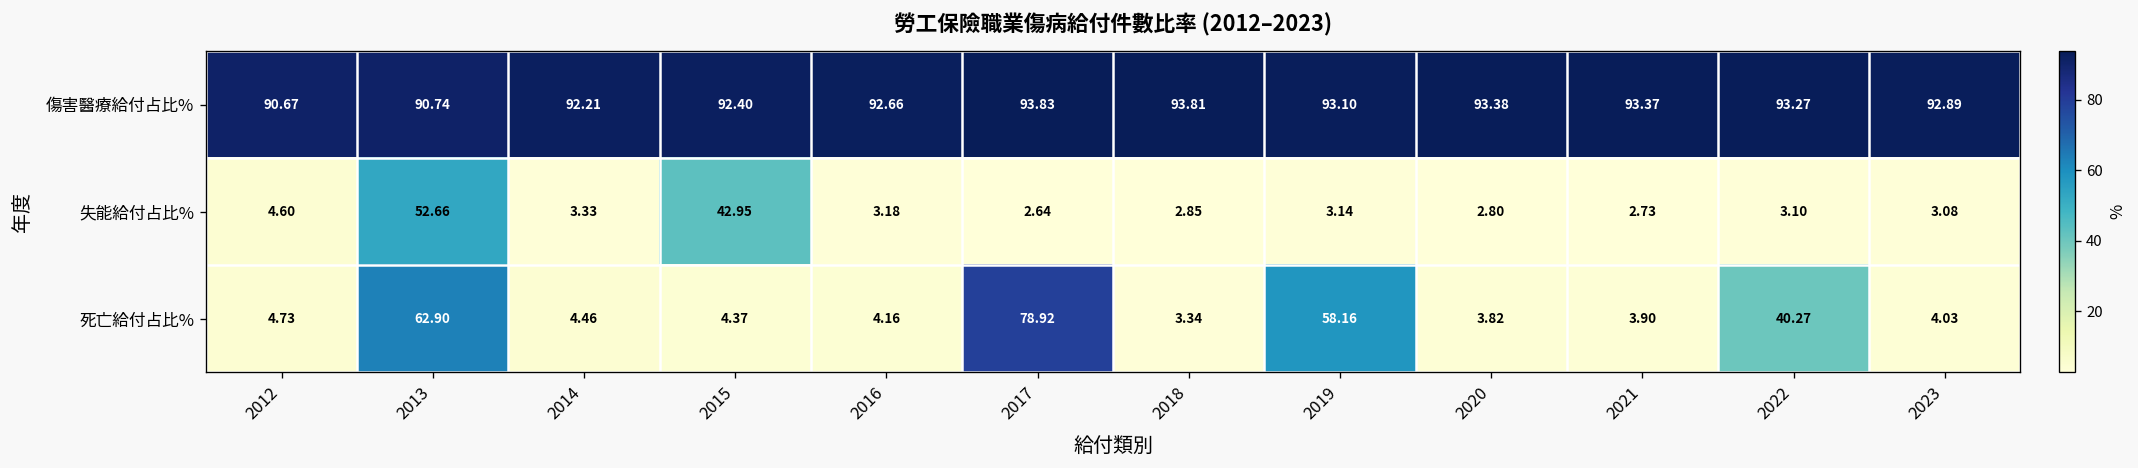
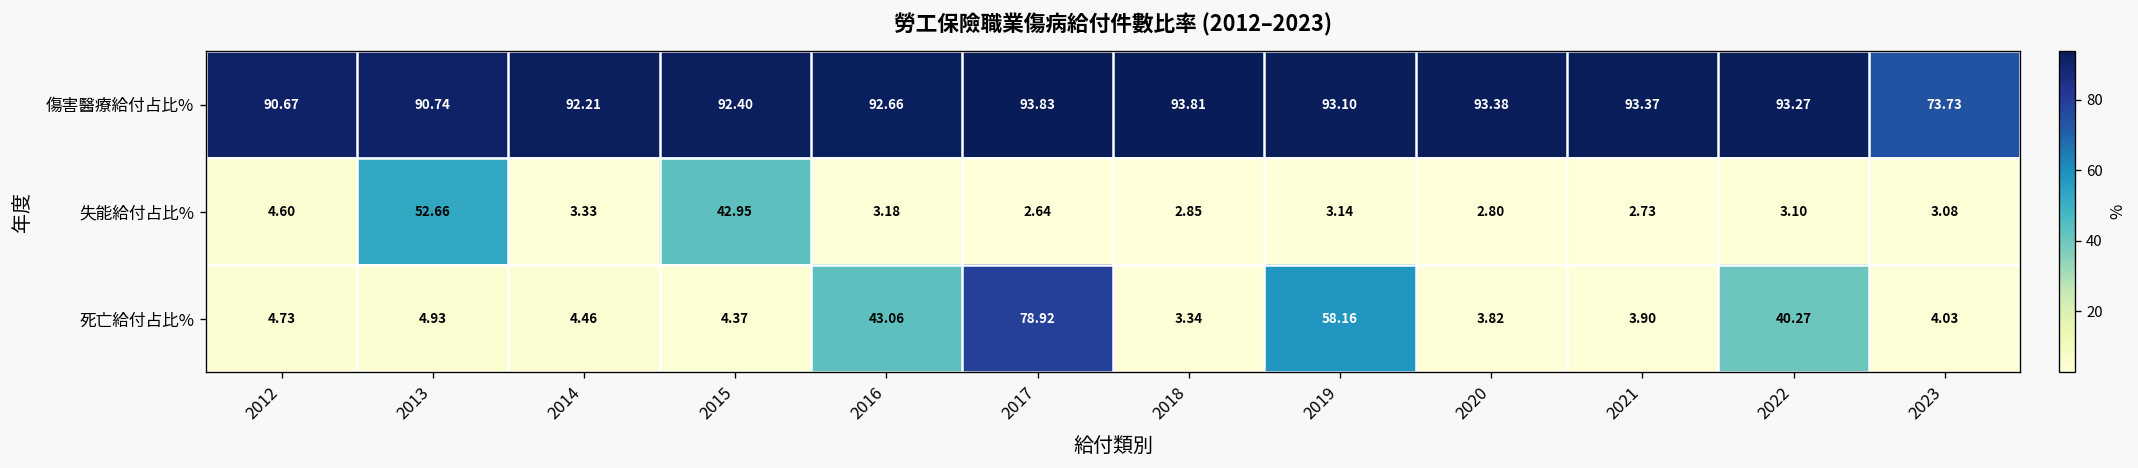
傷害醫療給付占比%, 2023: 92.89 -> 73.73
死亡給付占比%, 2013: 62.90 -> 4.93
死亡給付占比%, 2016: 4.16 -> 43.06
